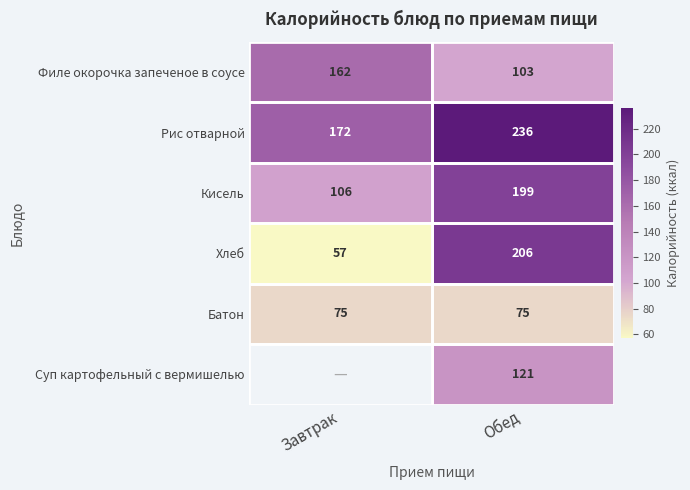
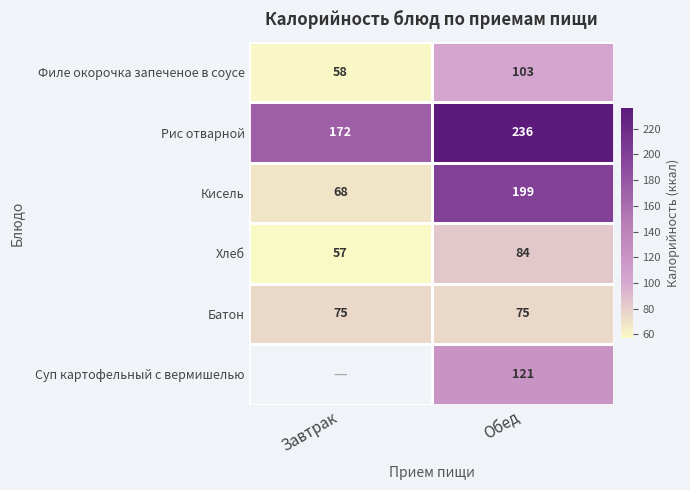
Филе окорочка запеченое в соусе, Завтрак: 162 -> 58
Кисель, Завтрак: 106 -> 68
Хлеб, Обед: 206 -> 84
